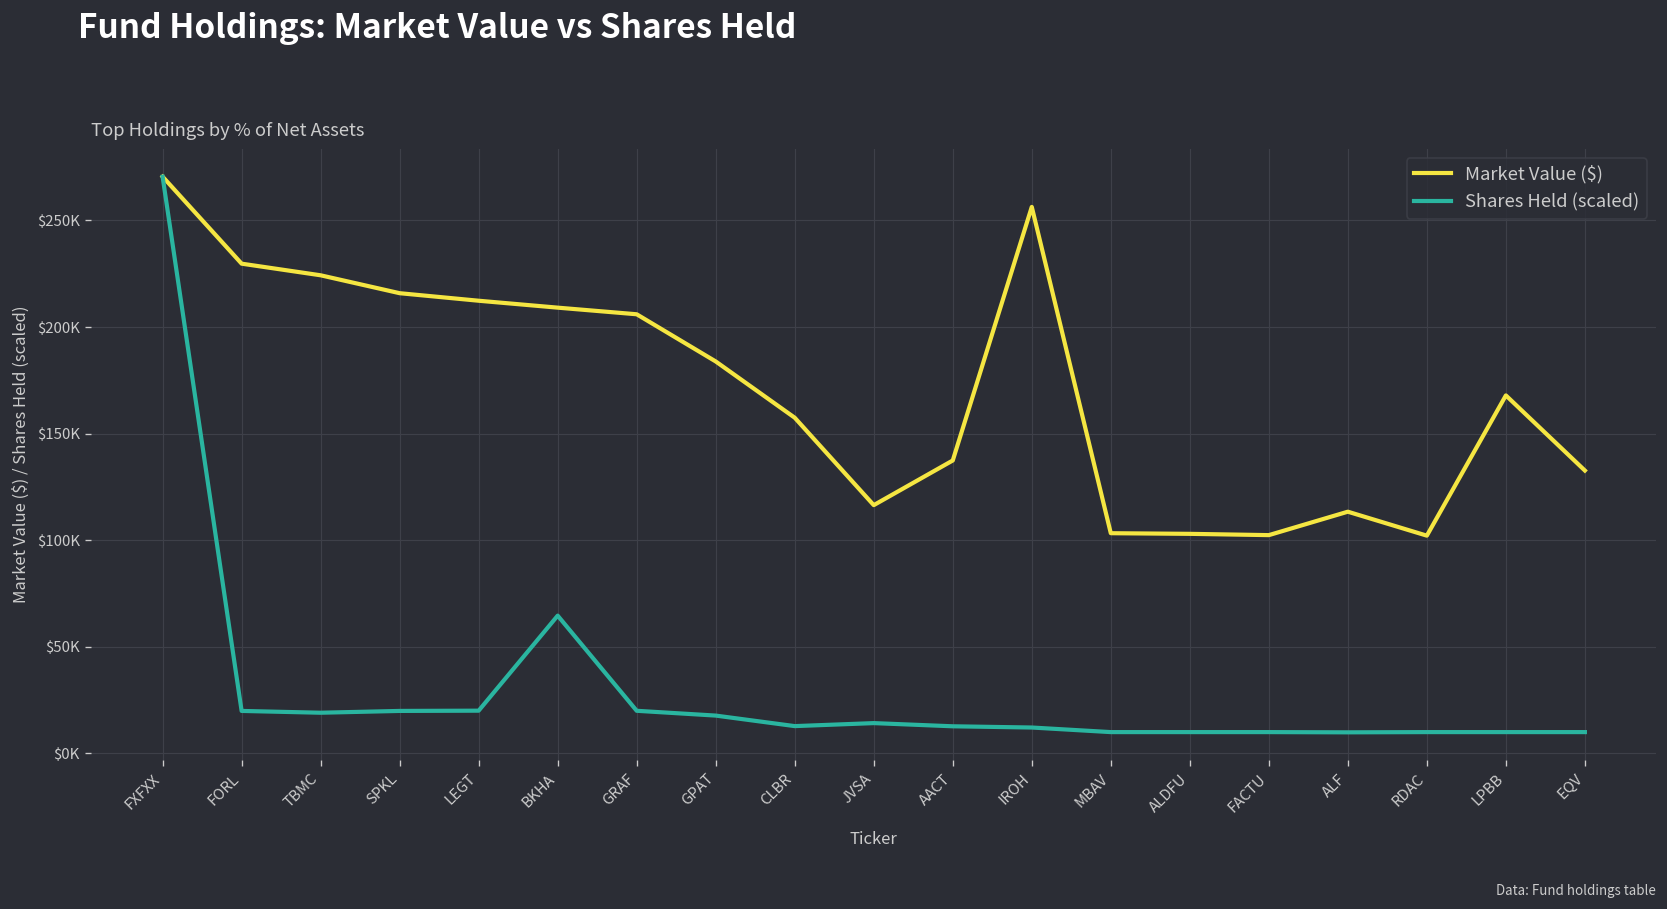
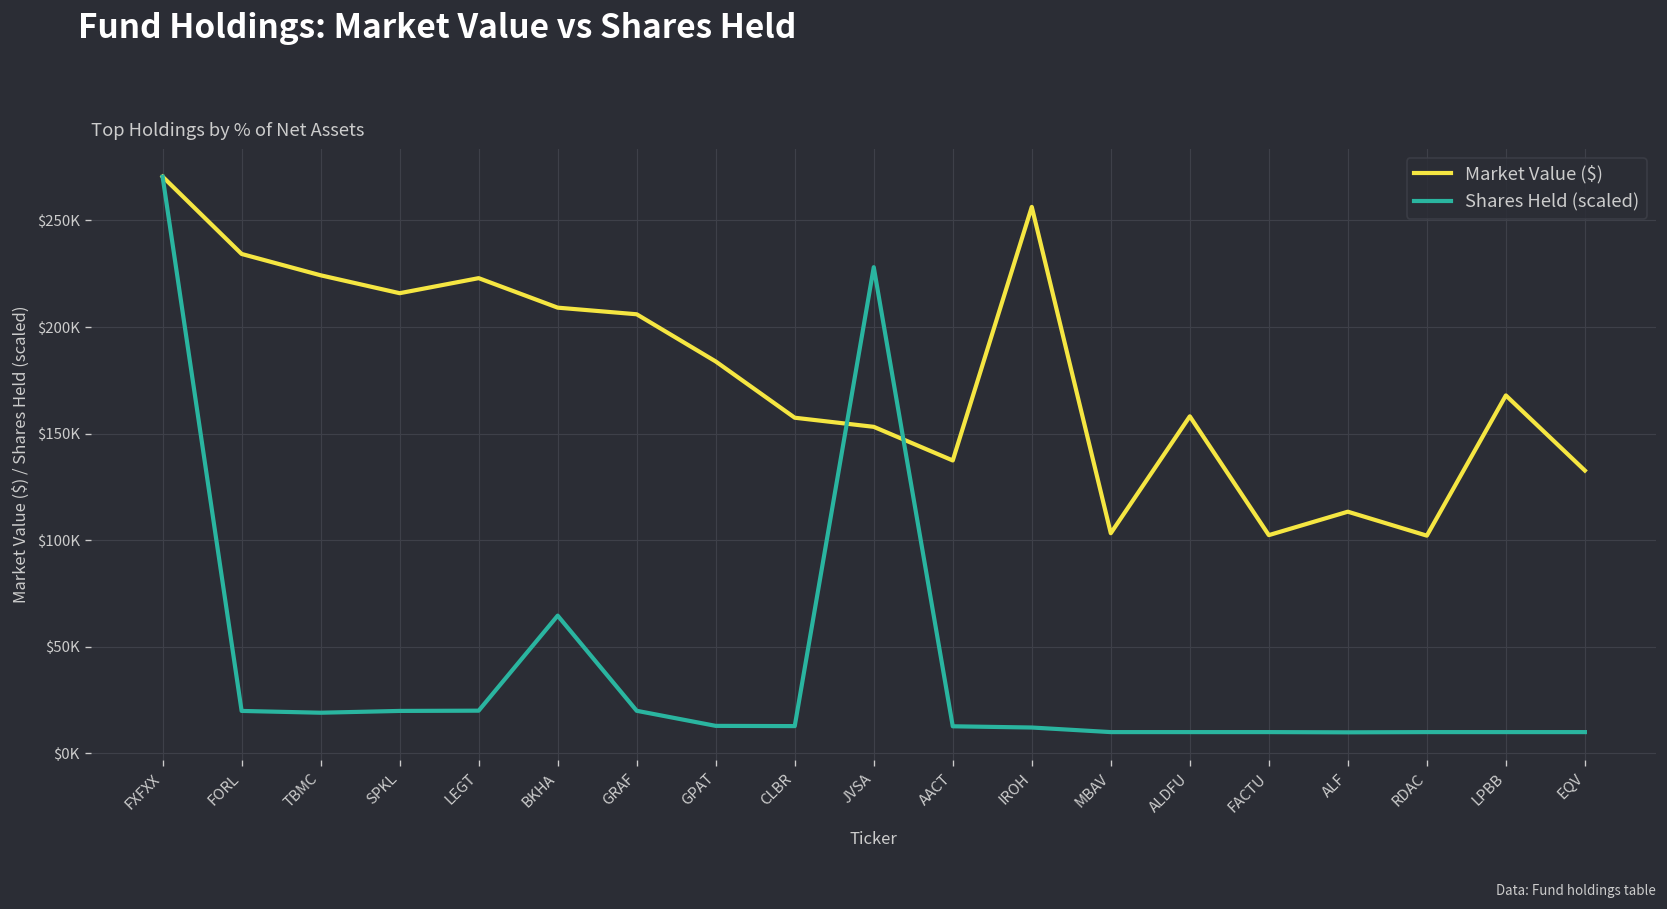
Market Value ($), FORL: $230000 -> $234000
Market Value ($), LEGT: $212000 -> $223000
Shares Held (scaled), GPAT: $18000 -> $13000
Market Value ($), JVSA: $116000 -> $153000
Shares Held (scaled), JVSA: $14000 -> $228000
Market Value ($), ALDFU: $103000 -> $158000
